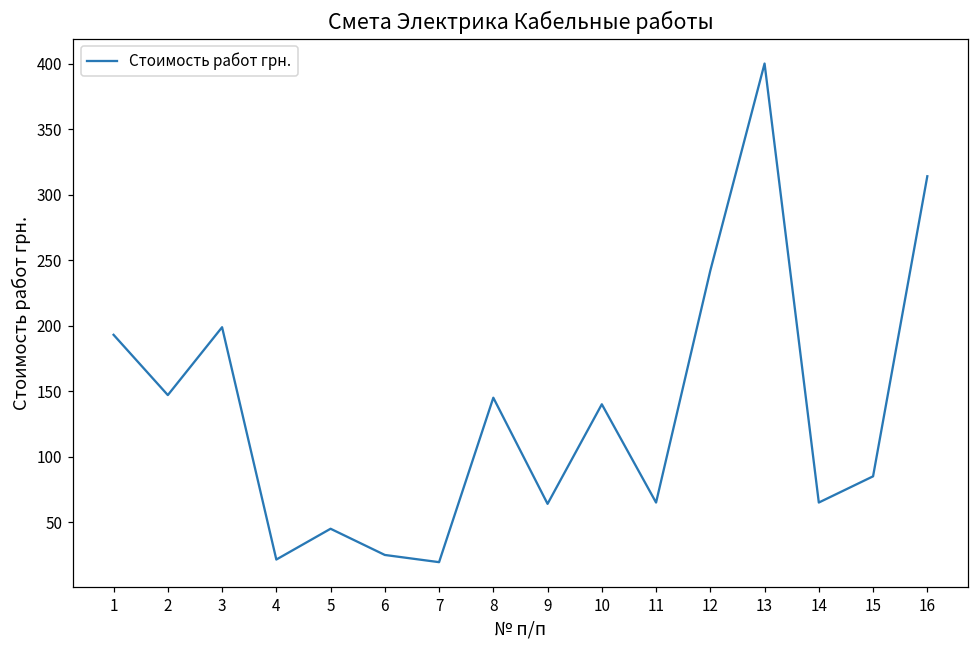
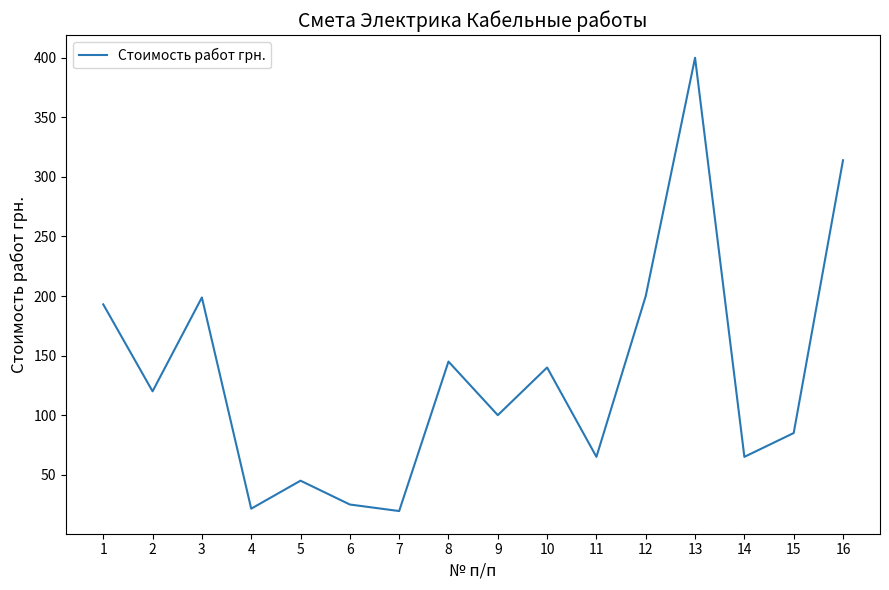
2: 147 -> 120
9: 64 -> 100
12: 242 -> 200
